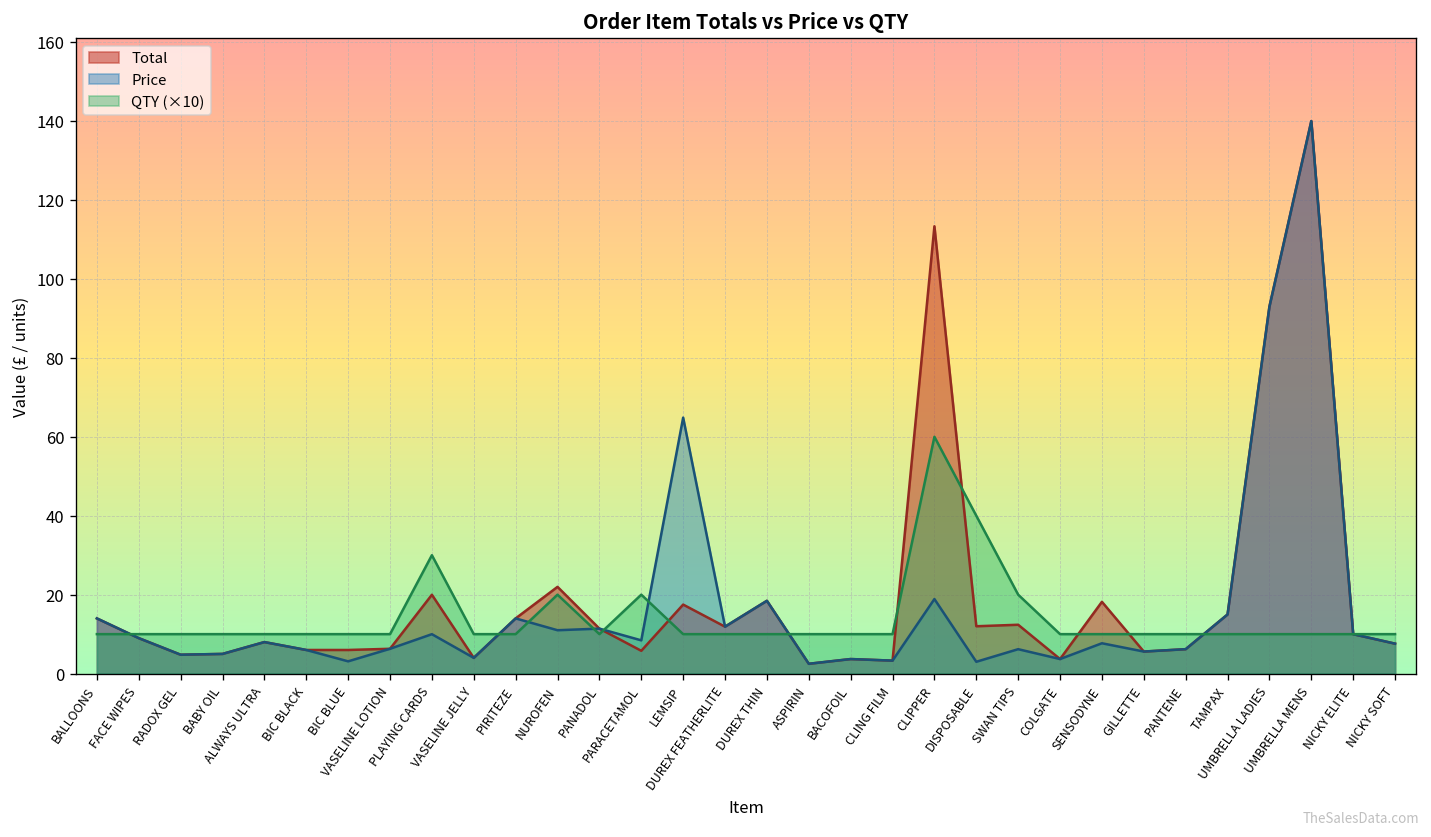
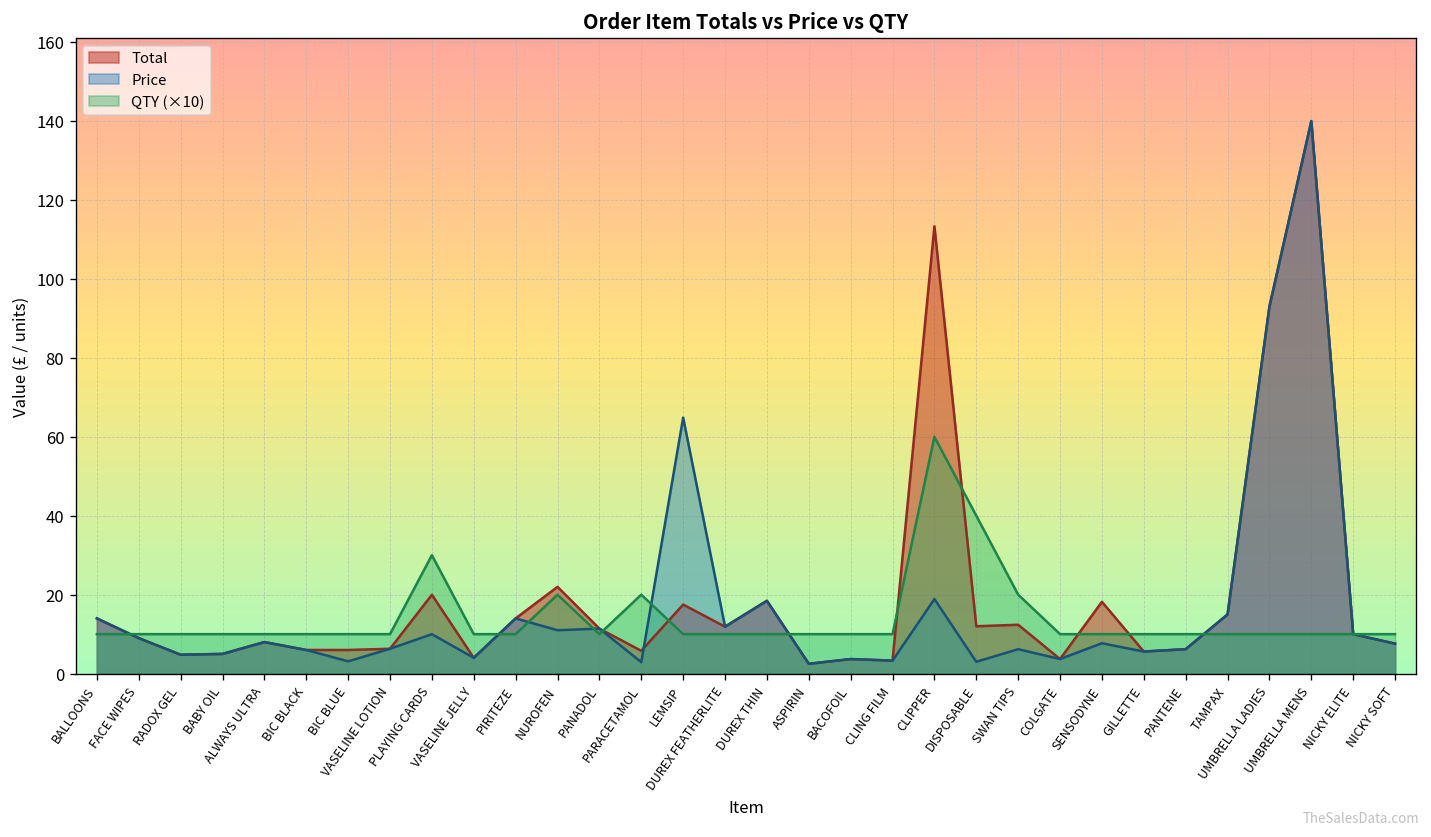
Price, PARACETAMOL: 8 -> 3
